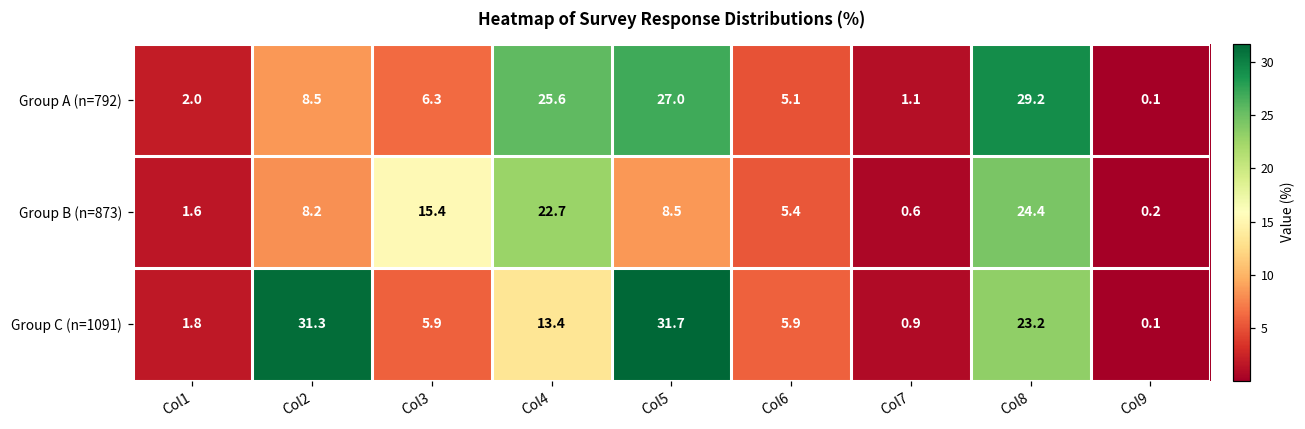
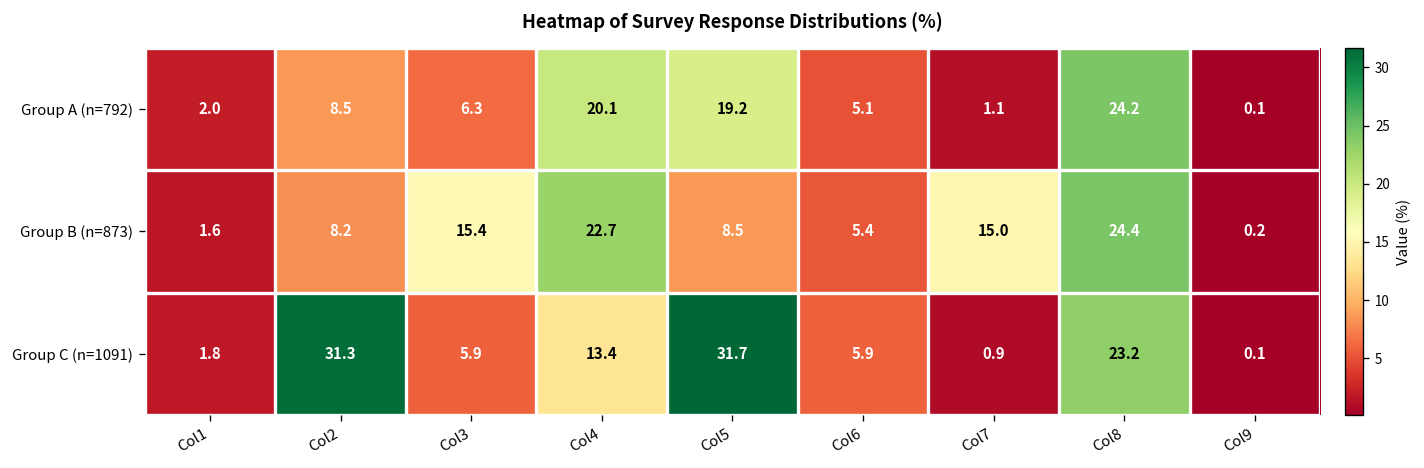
Group A (n=792), Col4: 25.6 -> 20.1
Group A (n=792), Col5: 27.0 -> 19.2
Group A (n=792), Col8: 29.2 -> 24.2
Group B (n=873), Col7: 0.6 -> 15.0
